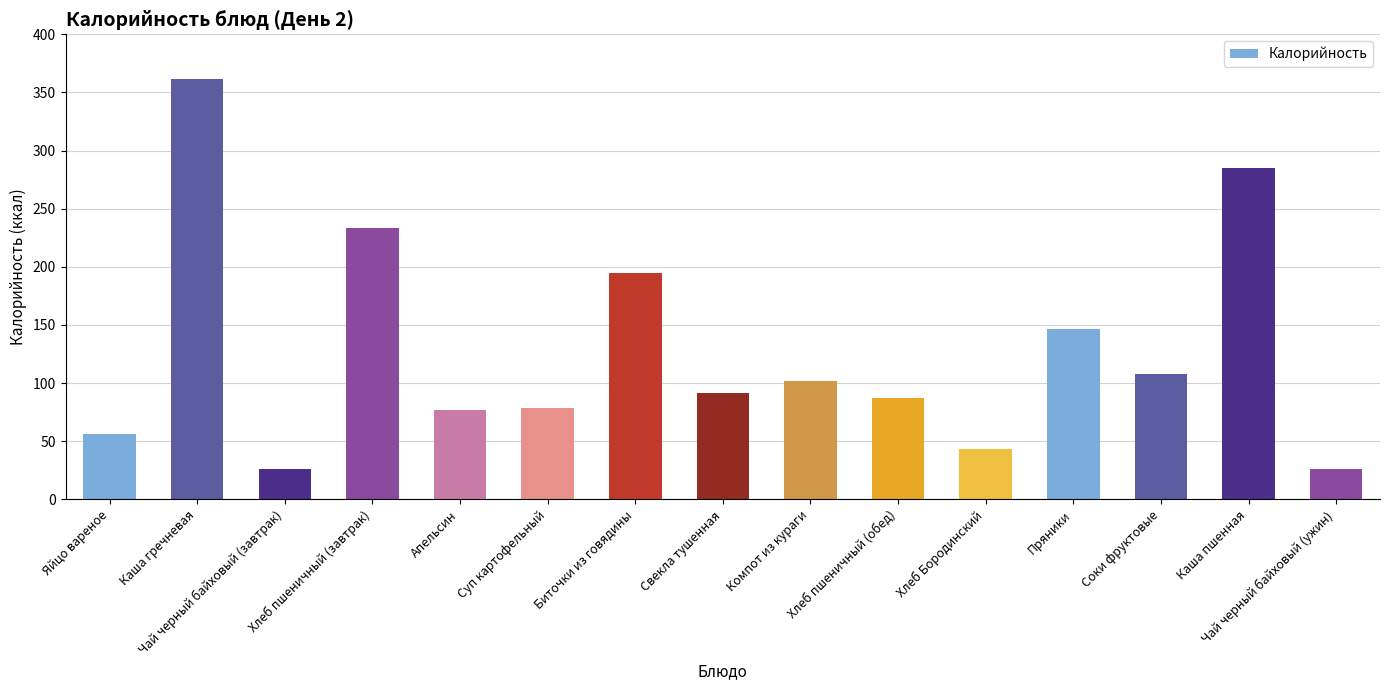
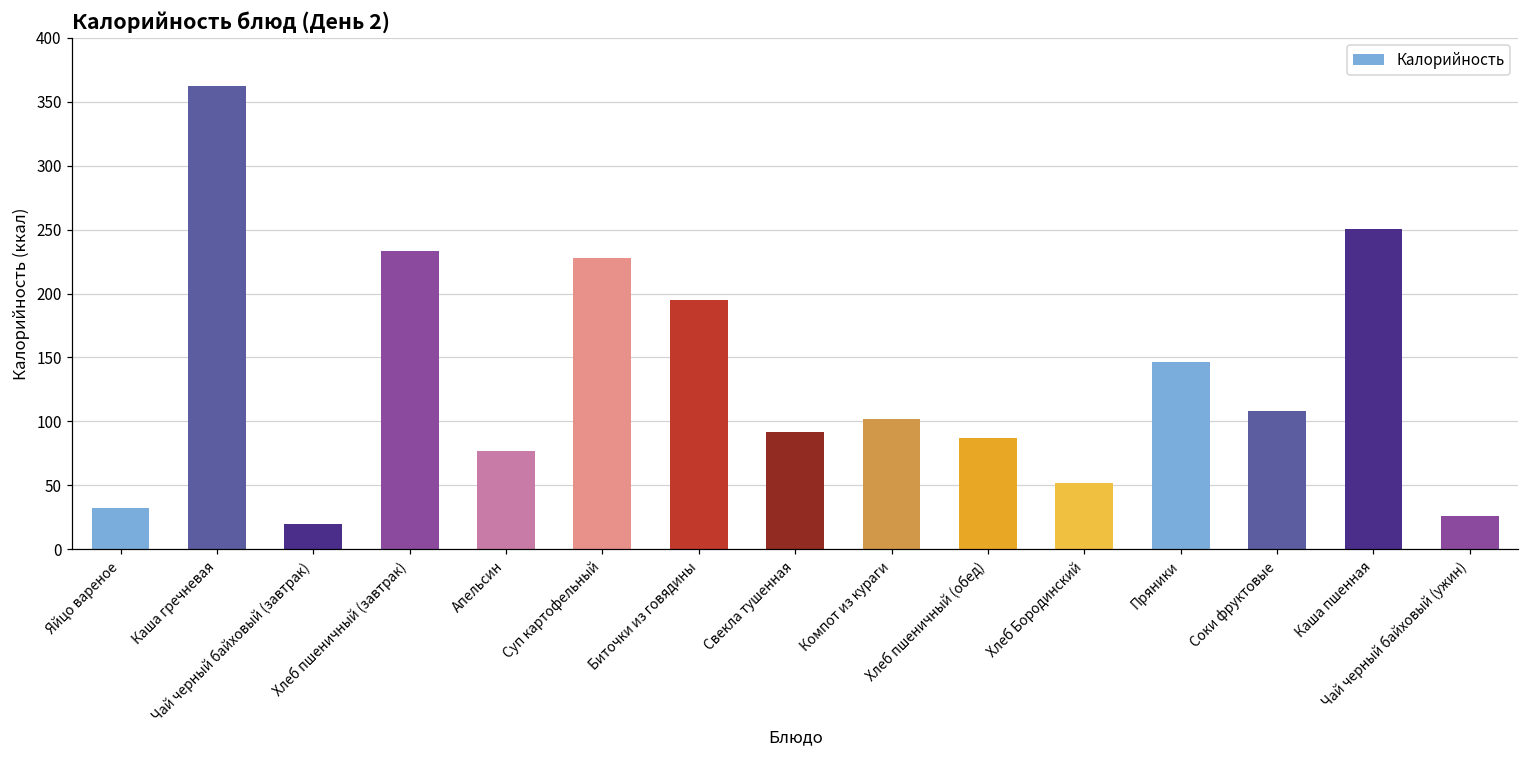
Яйцо вареное: 57 -> 32
Чай черный байховый (завтрак): 26 -> 19
Суп картофельный: 78 -> 228
Хлеб Бородинский: 43 -> 52
Каша пшенная: 285 -> 250
